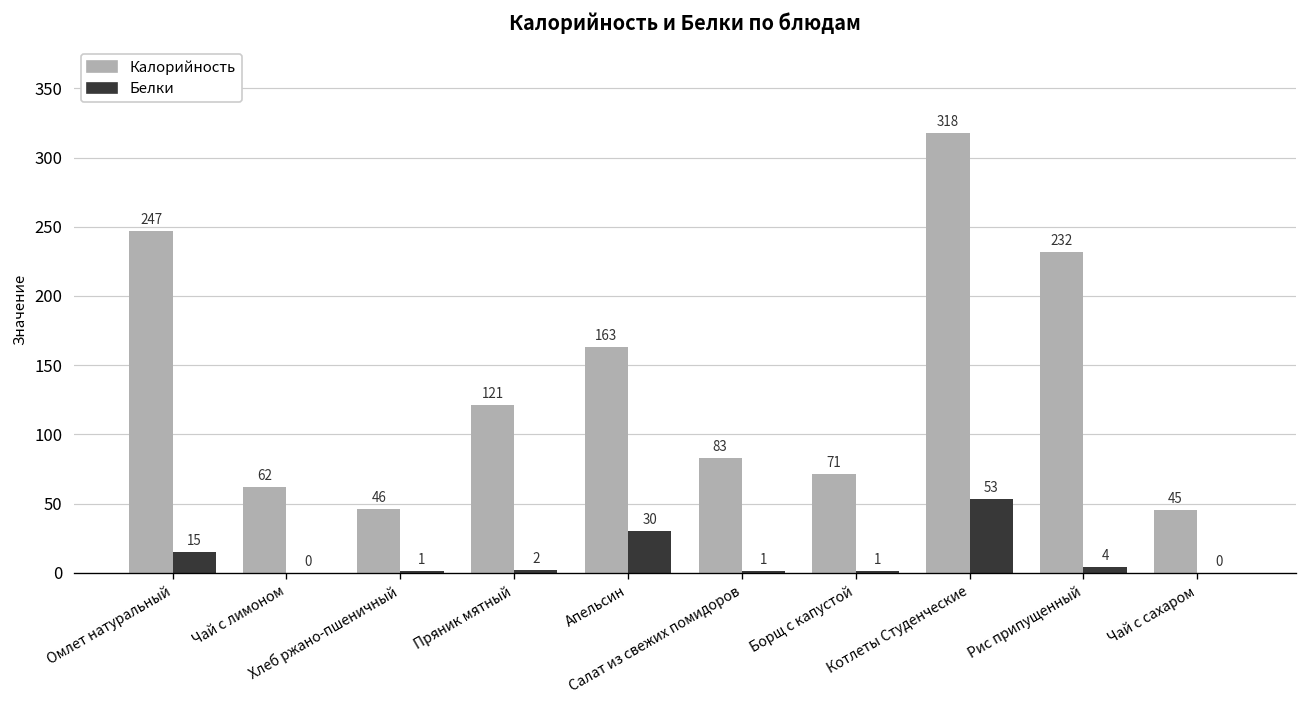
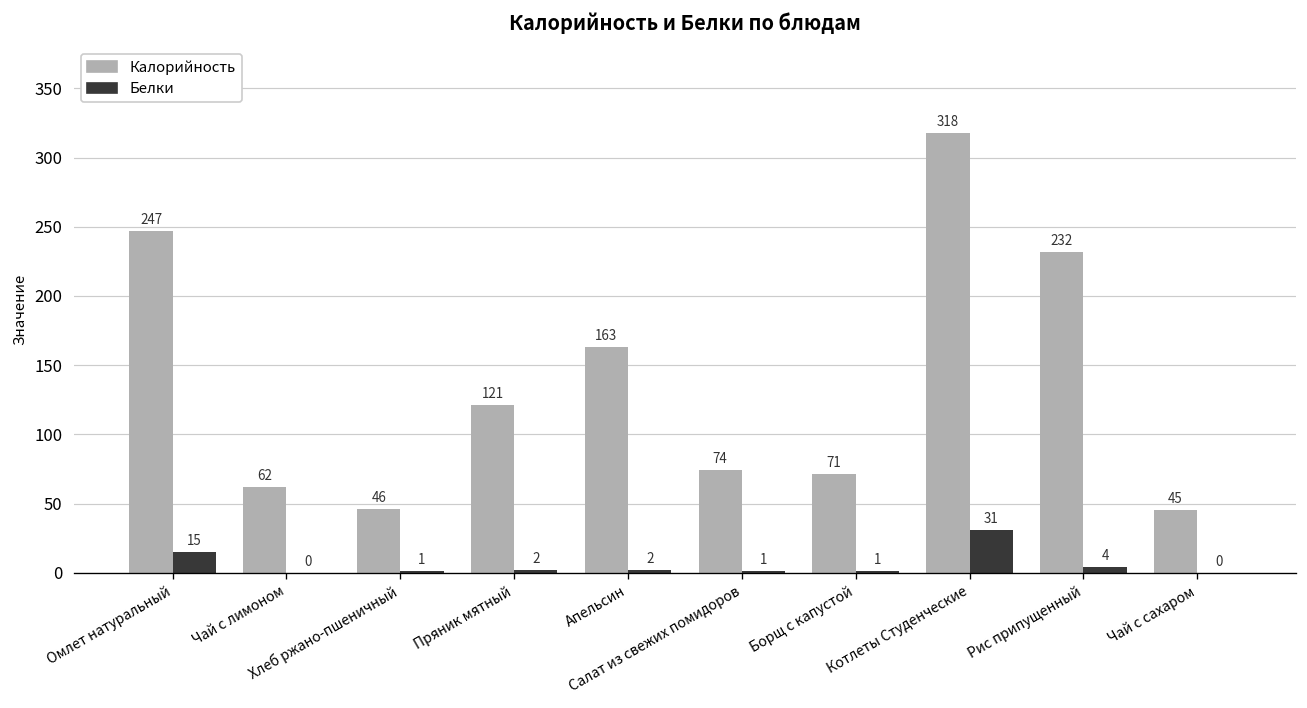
Белки, Апельсин: 30 -> 2
Калорийность, Салат из свежих помидоров: 83 -> 74
Белки, Котлеты Студенческие: 53 -> 31
